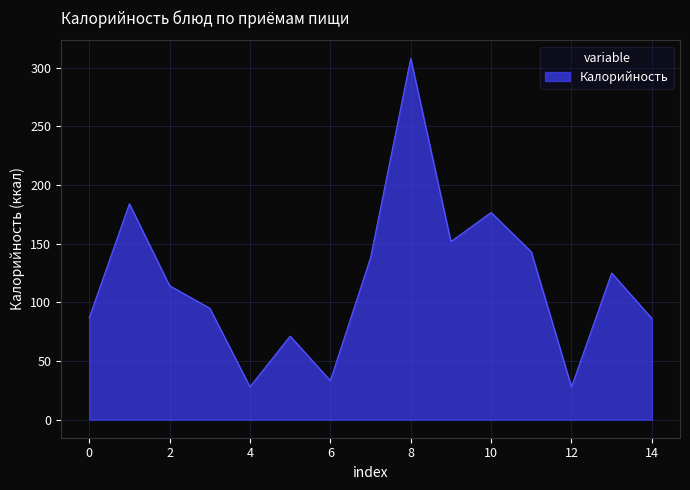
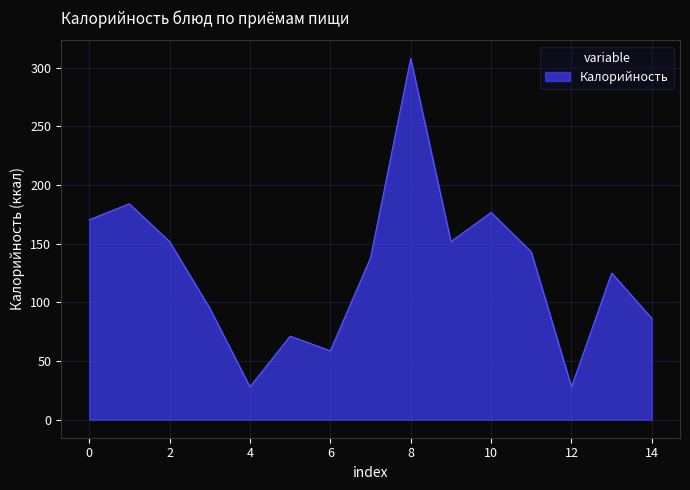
0: 87 -> 170
2: 114 -> 152
6: 33 -> 59
